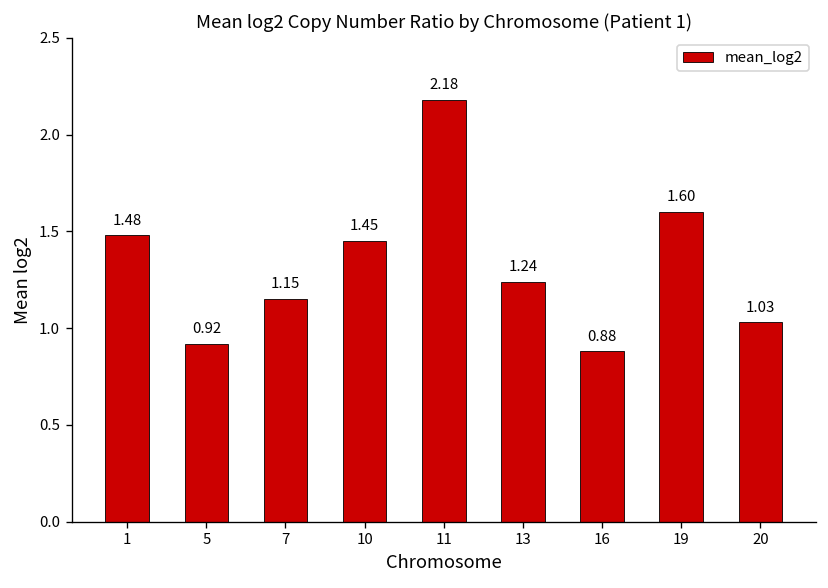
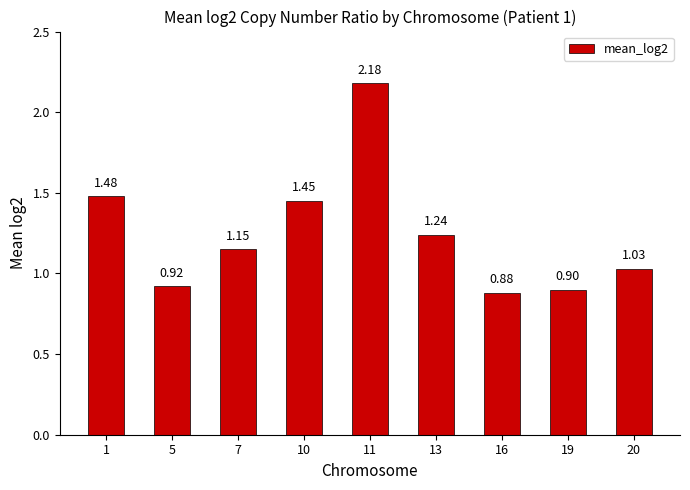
19: 1.60 -> 0.90
